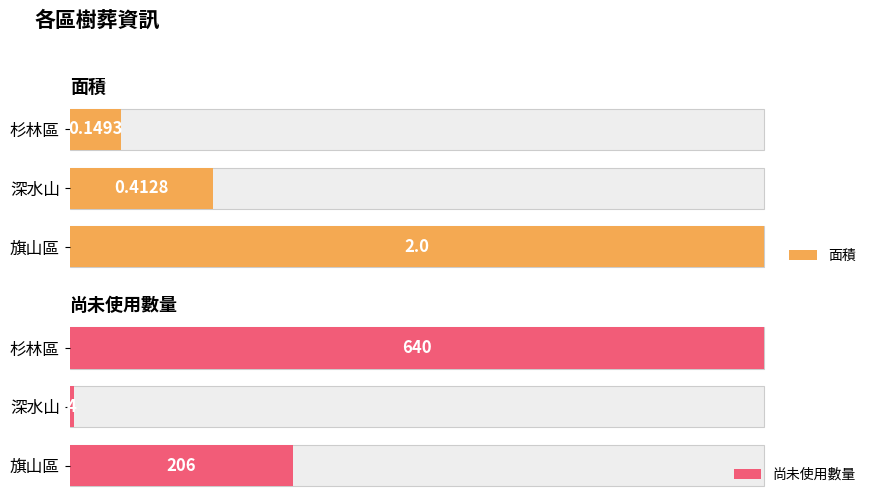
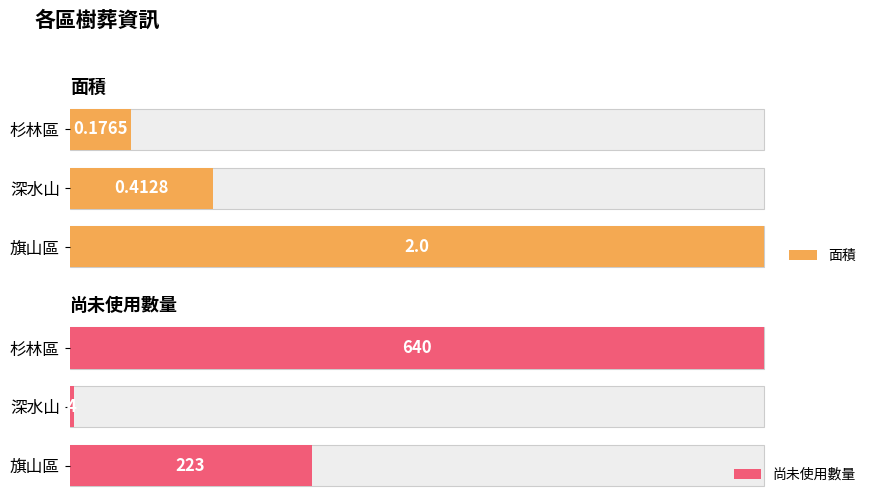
面積, 面積, 杉林區: 0.1493 -> 0.1765
尚未使用數量, 尚未使用數量, 旗山區: 206 -> 223
